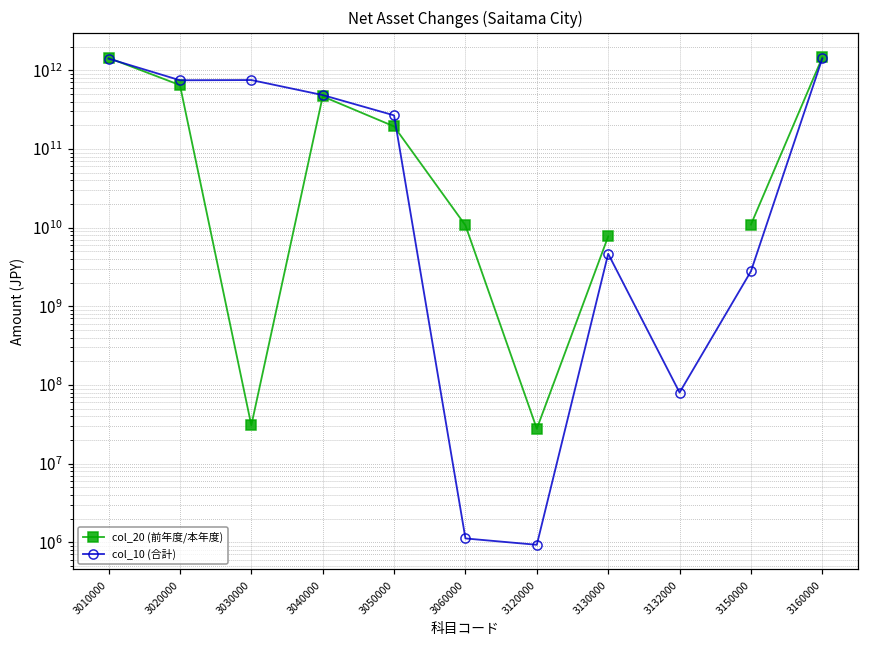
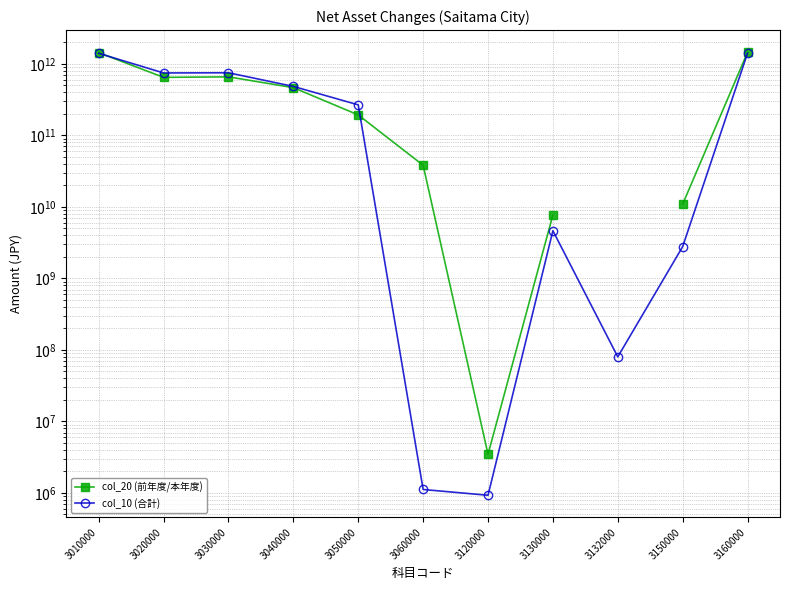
col_20 (前年度/本年度), 3030000: 31000000 -> 700000000000
col_20 (前年度/本年度), 3060000: 11000000000 -> 40000000000
col_20 (前年度/本年度), 3120000: 28000000 -> 3000000
